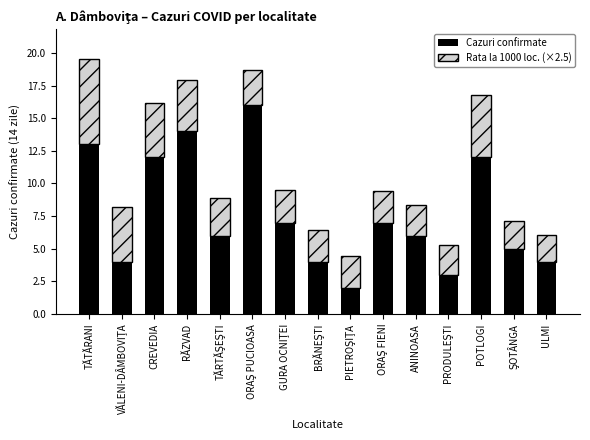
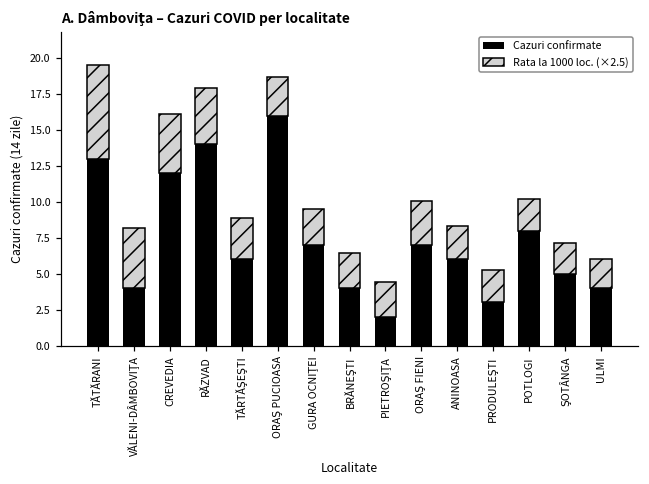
Rata la 1000 loc. (×2.5), ORAŞ FIENI: 2.4 -> 3.1
Cazuri confirmate, POTLOGI: 12 -> 8
Rata la 1000 loc. (×2.5), POTLOGI: 4.8 -> 2.2
